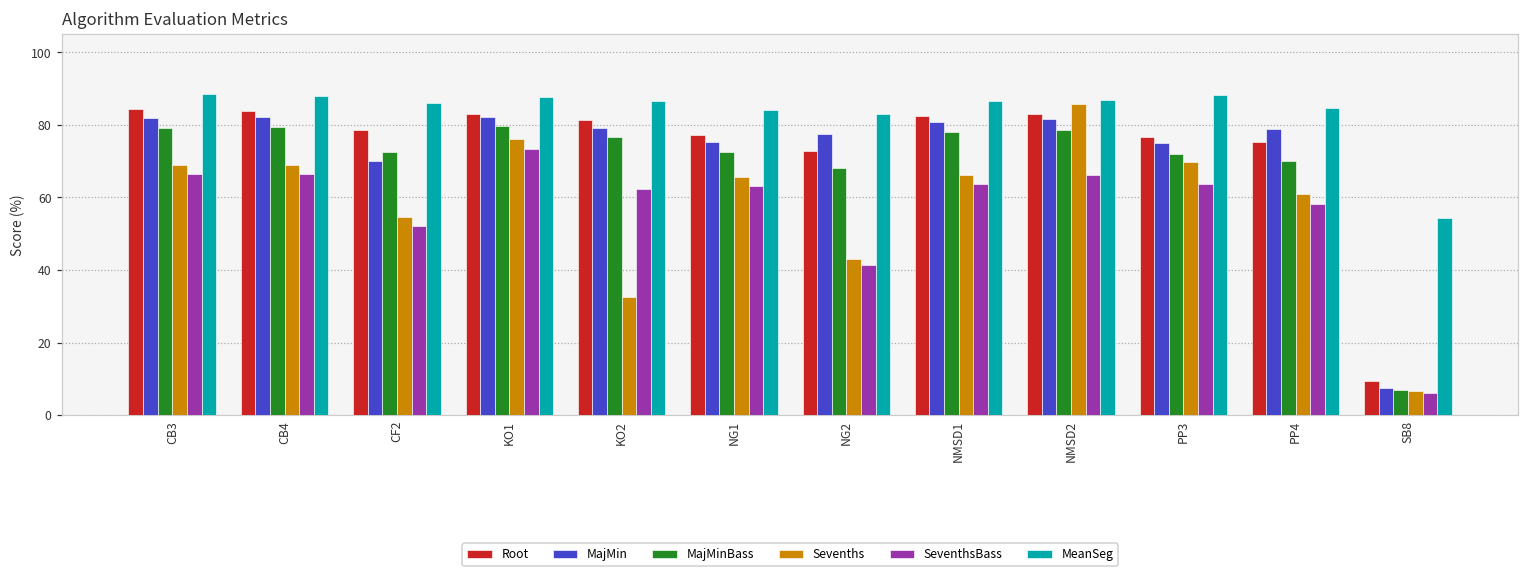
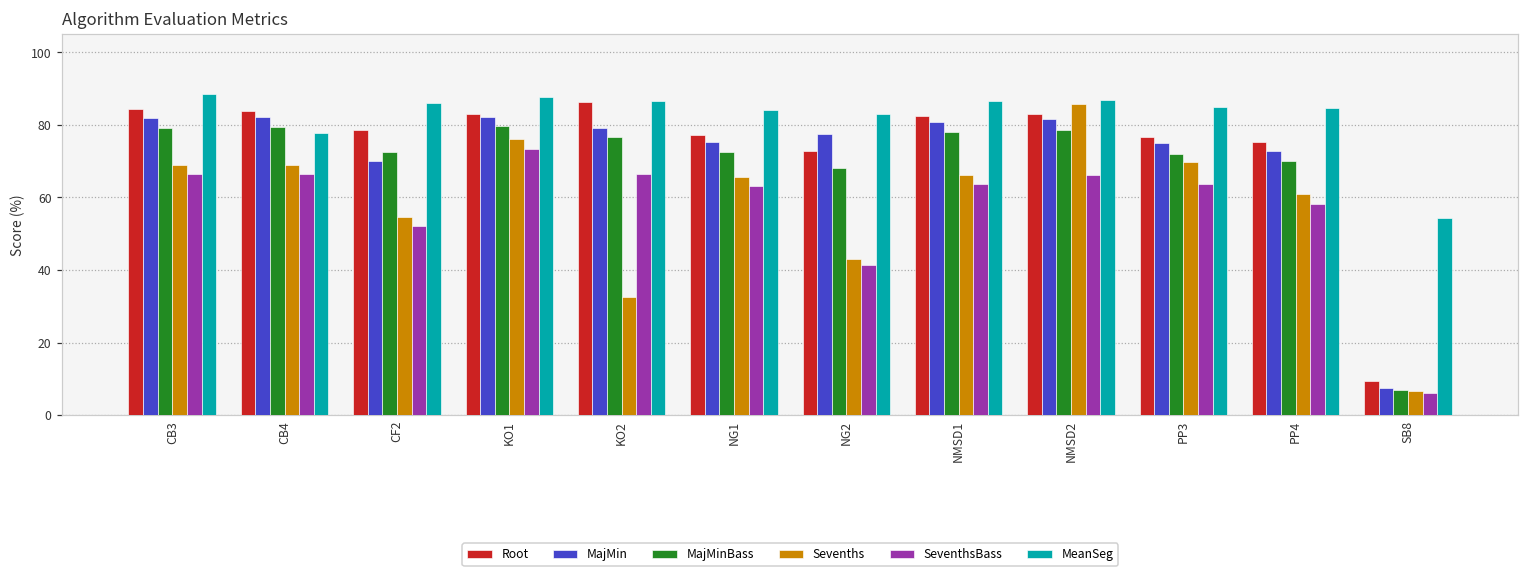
MeanSeg, CB4: 88 -> 78
Root, KO2: 81 -> 86
SeventhsBass, KO2: 62 -> 67
MeanSeg, PP3: 88 -> 85
MajMin, PP4: 79 -> 73
